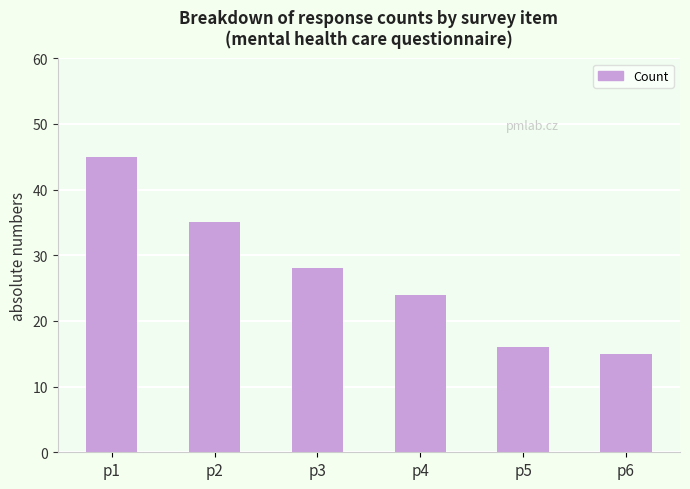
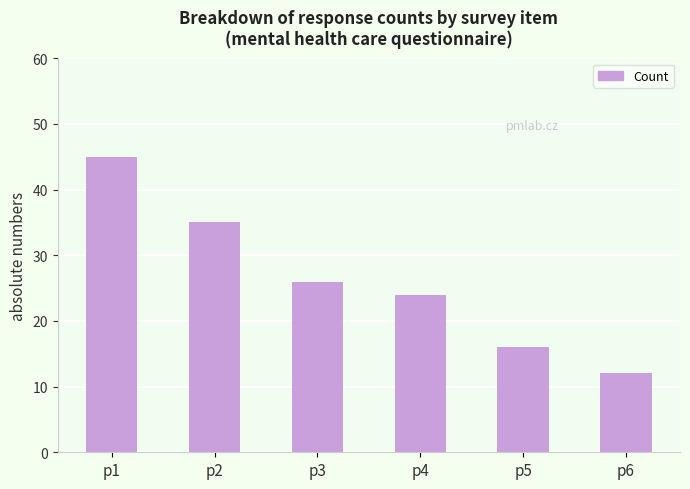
p3: 28 -> 26
p6: 15 -> 12
